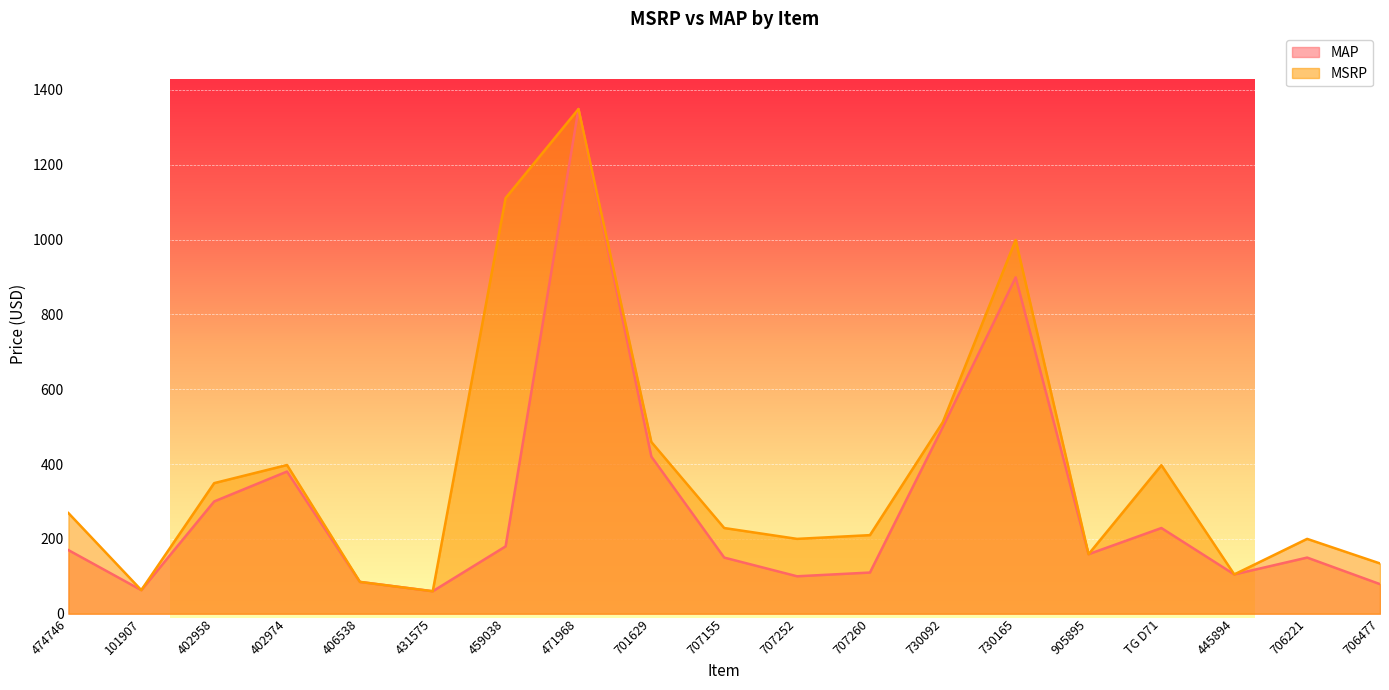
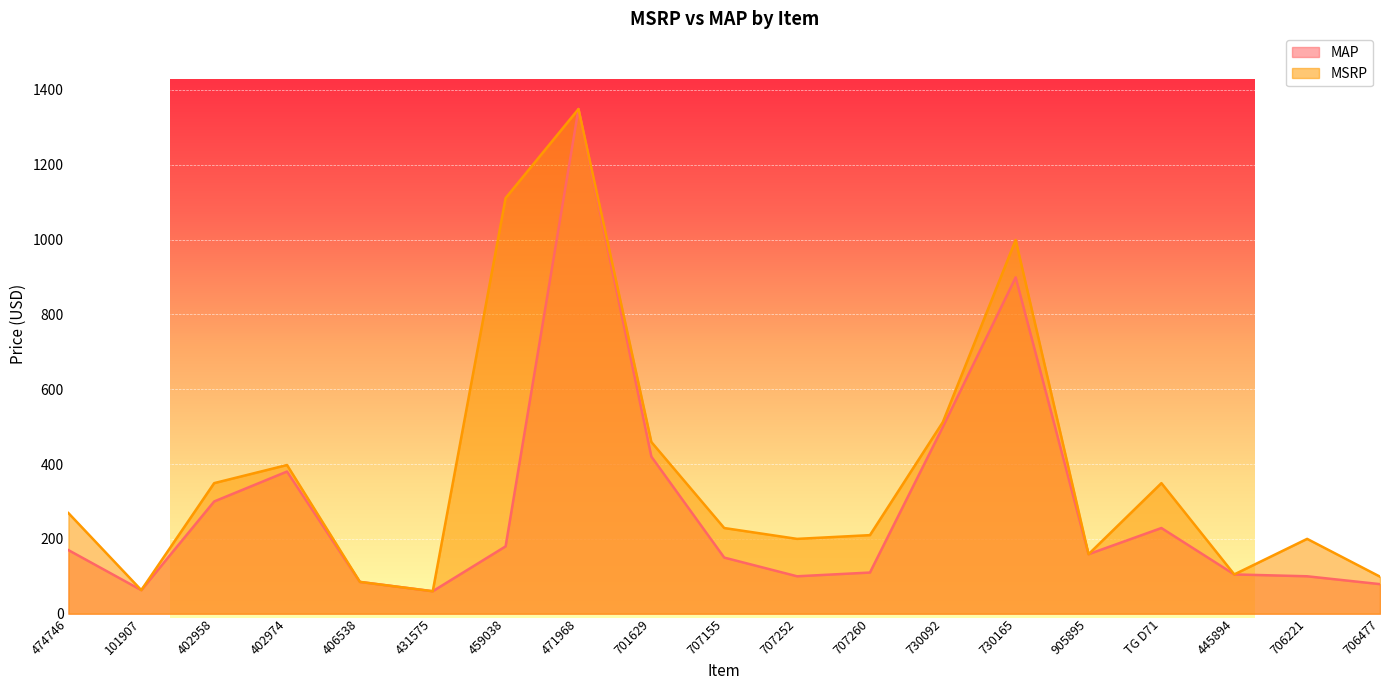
MSRP, TG D71: 400 -> 350
MAP, 706221: 150 -> 100
MSRP, 706477: 130 -> 100
